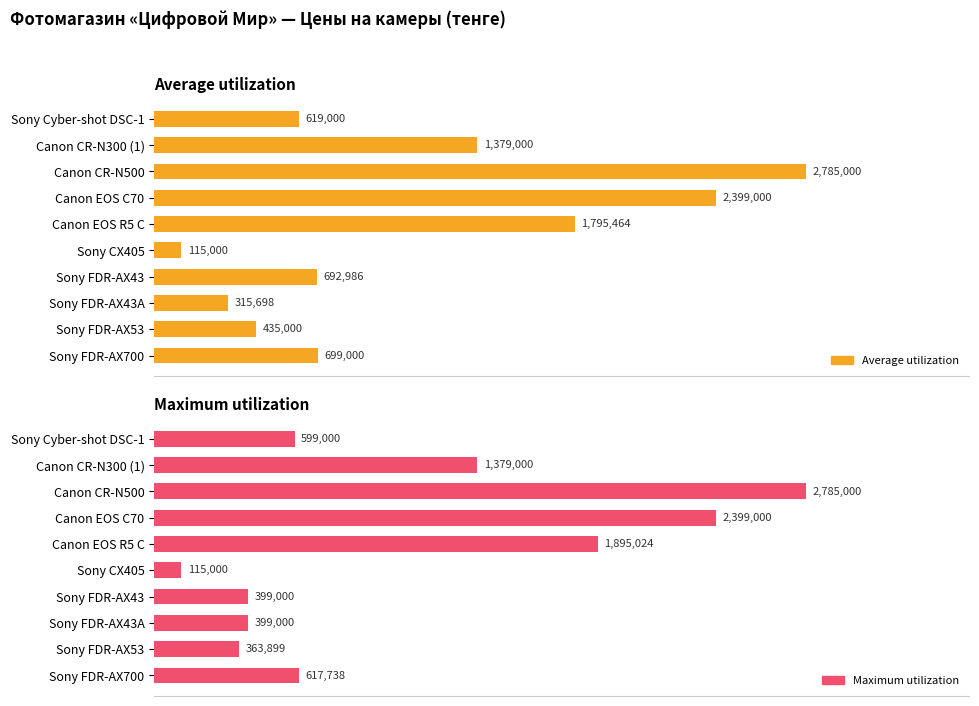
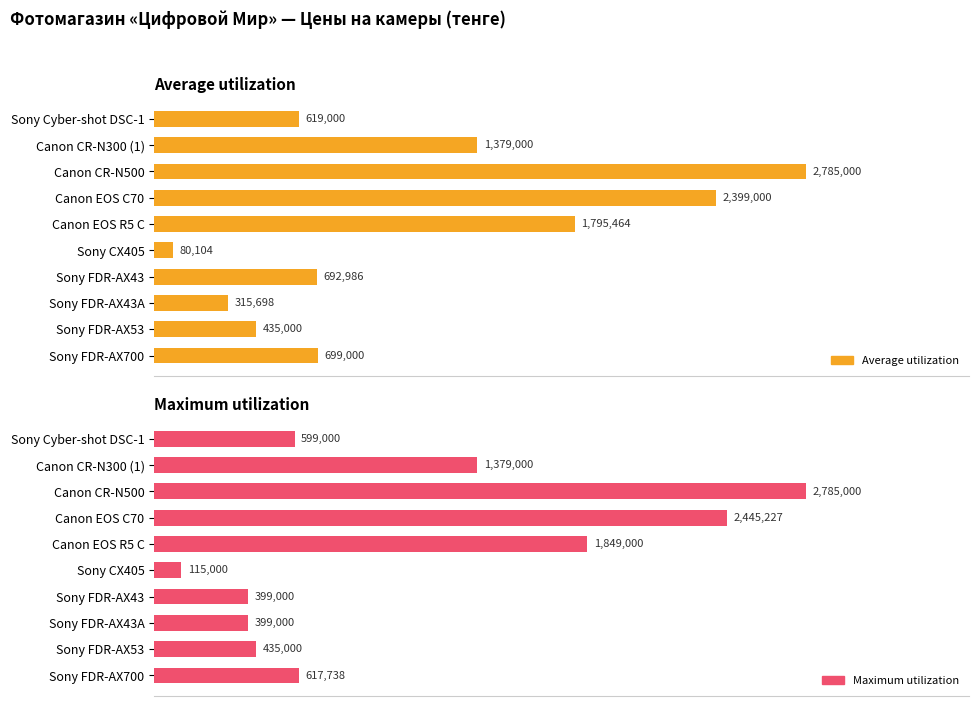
Average utilization, Sony CX405: 115,000 -> 80,104
Maximum utilization, Canon EOS C70: 2,399,000 -> 2,445,227
Maximum utilization, Canon EOS R5 C: 1,895,024 -> 1,849,000
Maximum utilization, Sony FDR-AX53: 363,899 -> 435,000
